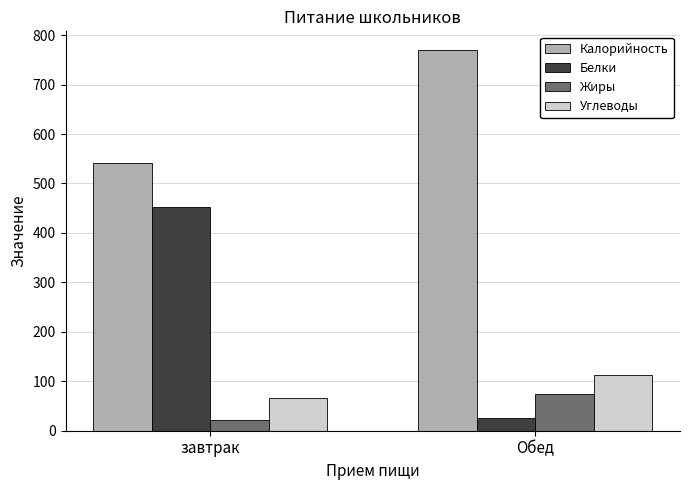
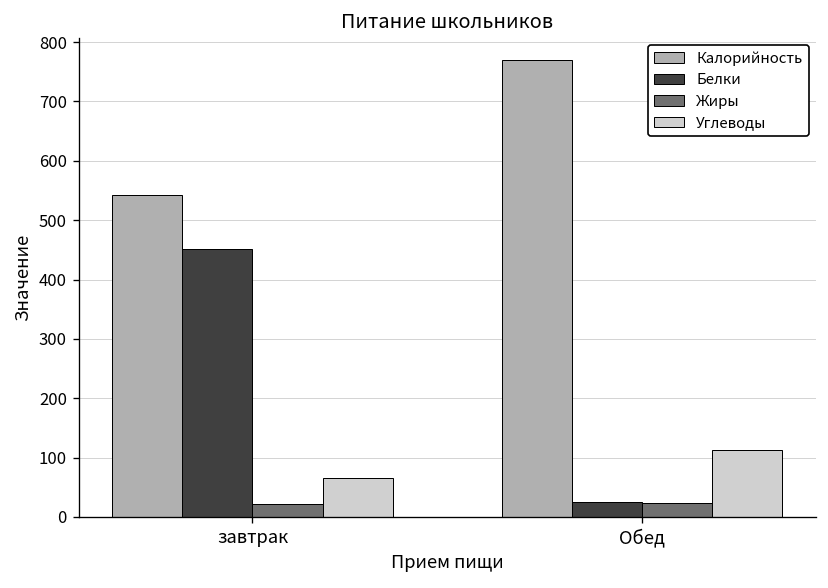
Жиры, Обед: 70 -> 20
